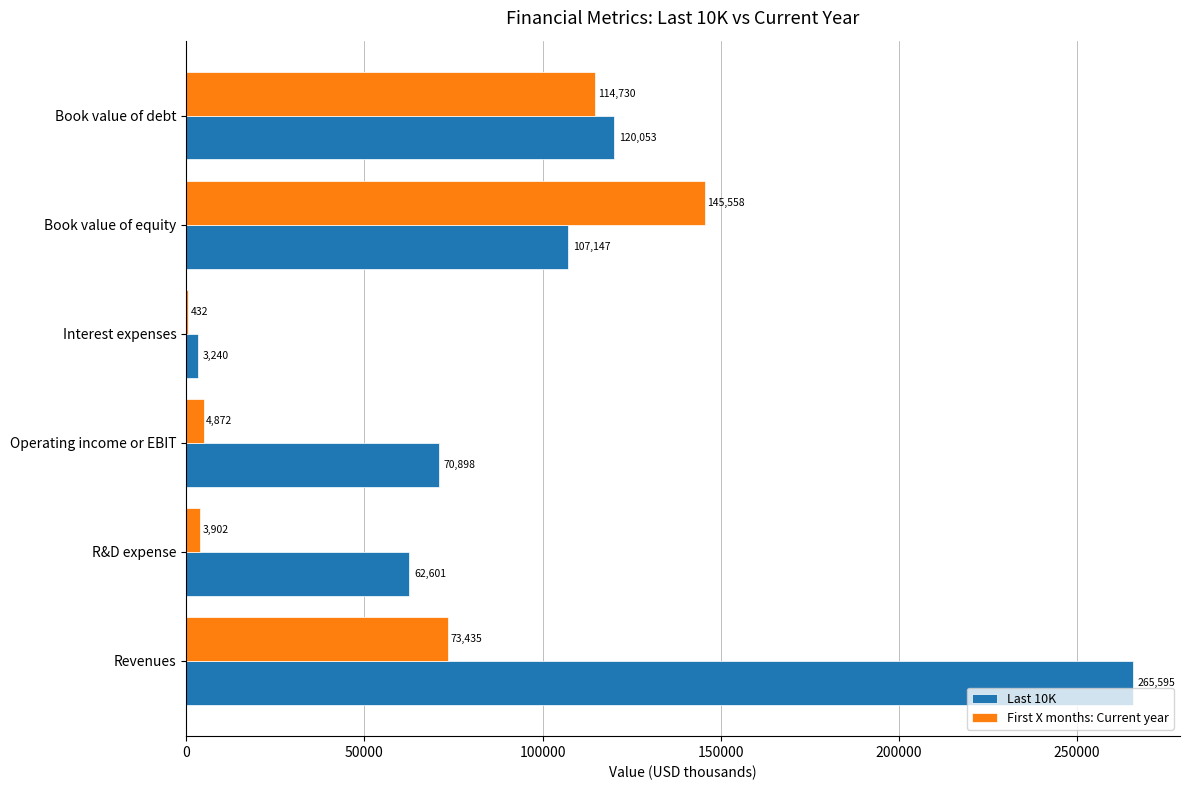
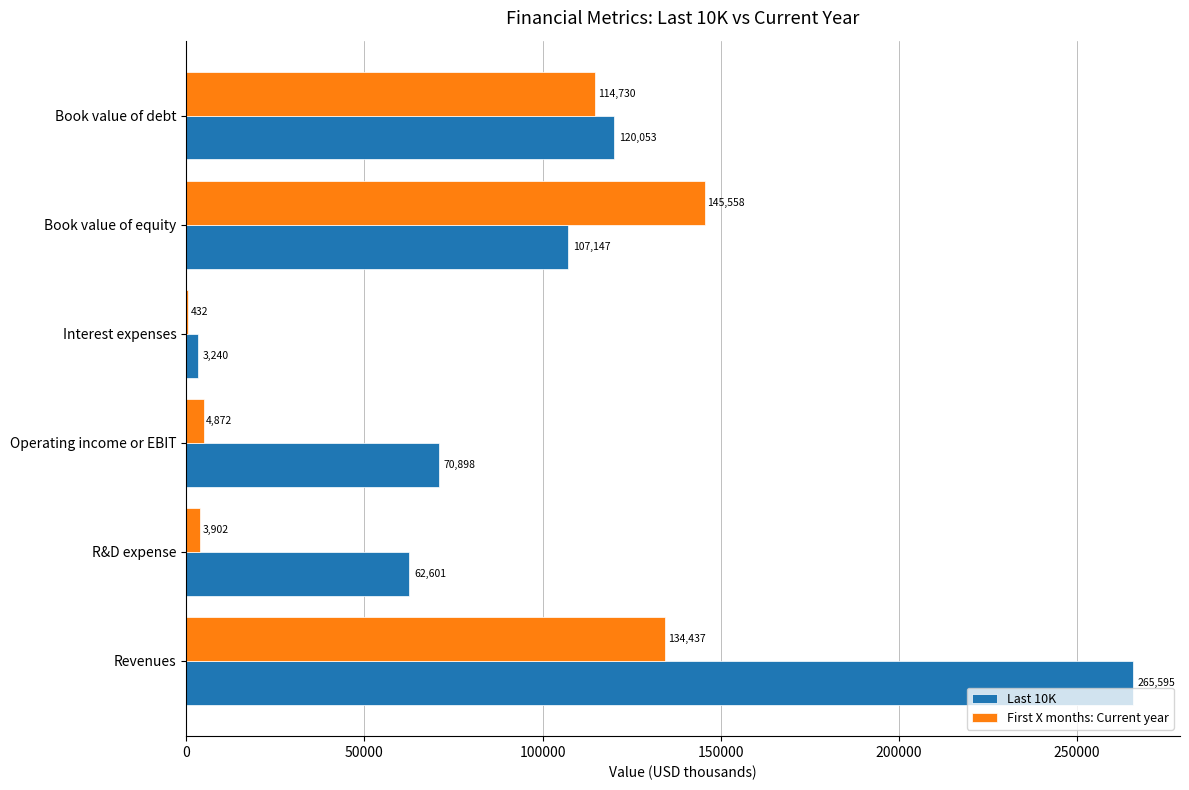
First X months: Current year, Revenues: 73,435 -> 134,437
